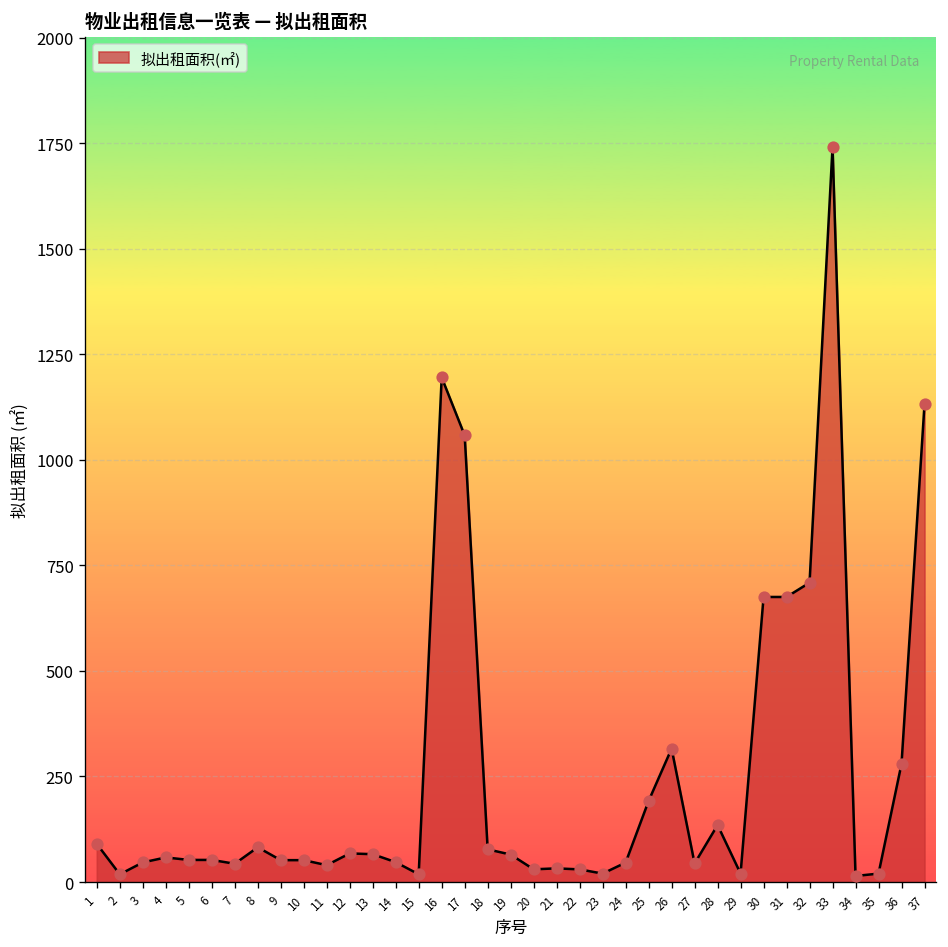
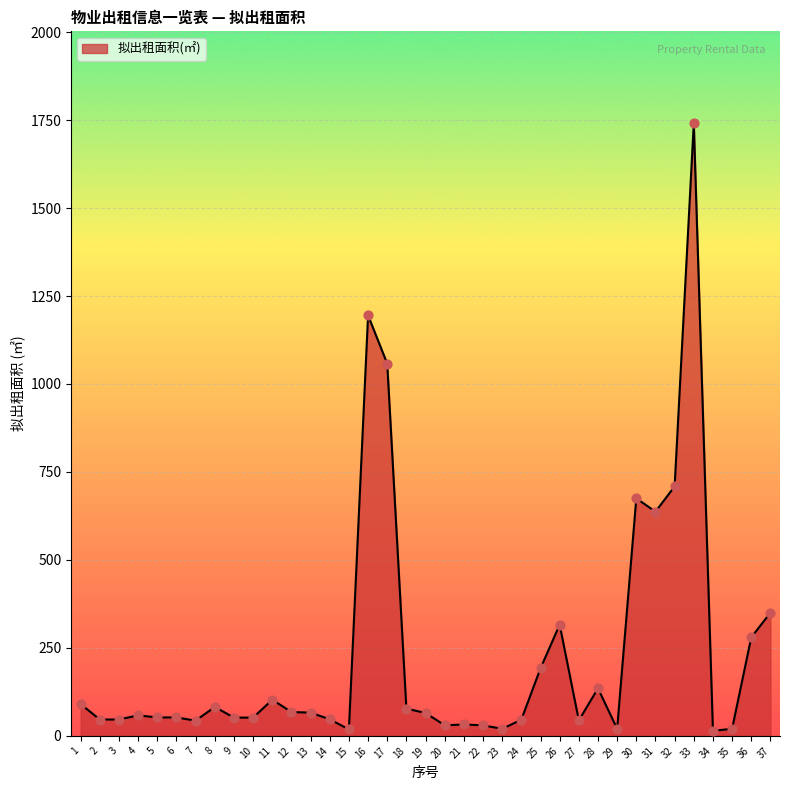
2: 20 -> 50
11: 40 -> 100
31: 680 -> 640
37: 1130 -> 350
